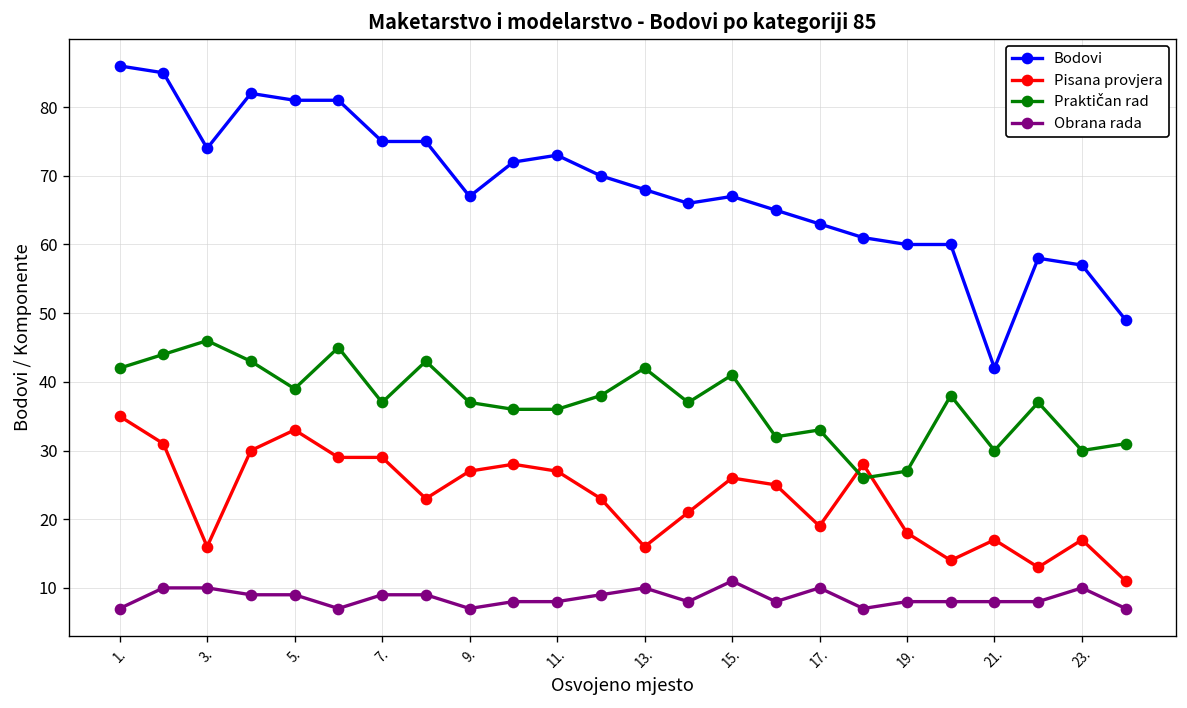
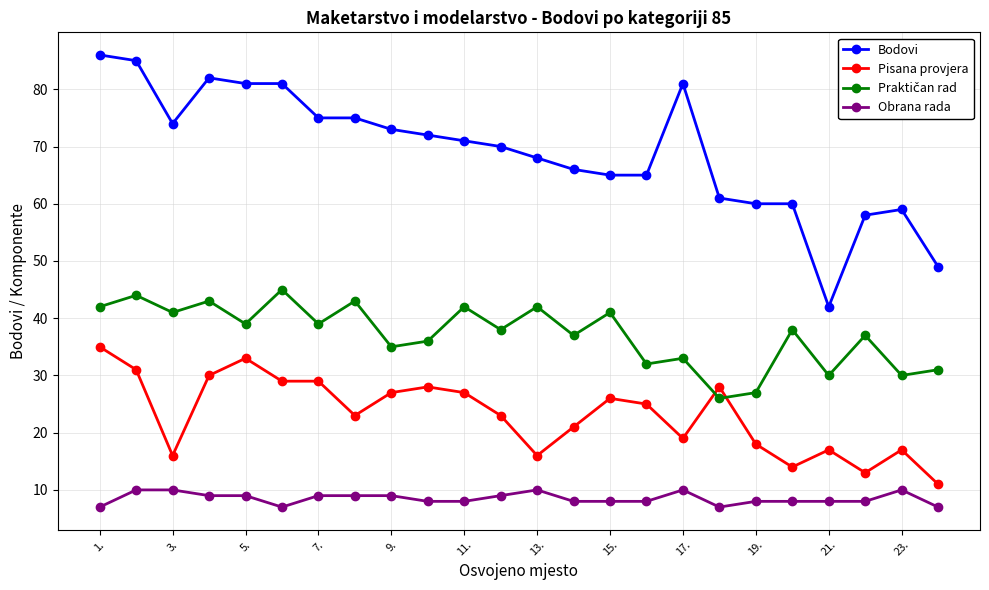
Praktičan rad, 3.: 46 -> 41
Praktičan rad, 7.: 37 -> 39
Bodovi, 9.: 67 -> 73
Praktičan rad, 9.: 37 -> 35
Obrana rada, 9.: 7 -> 9
Bodovi, 11.: 73 -> 71
Praktičan rad, 11.: 36 -> 42
Bodovi, 15.: 67 -> 65
Obrana rada, 15.: 11 -> 8
Bodovi, 17.: 63 -> 81
Bodovi, 23.: 57 -> 59
